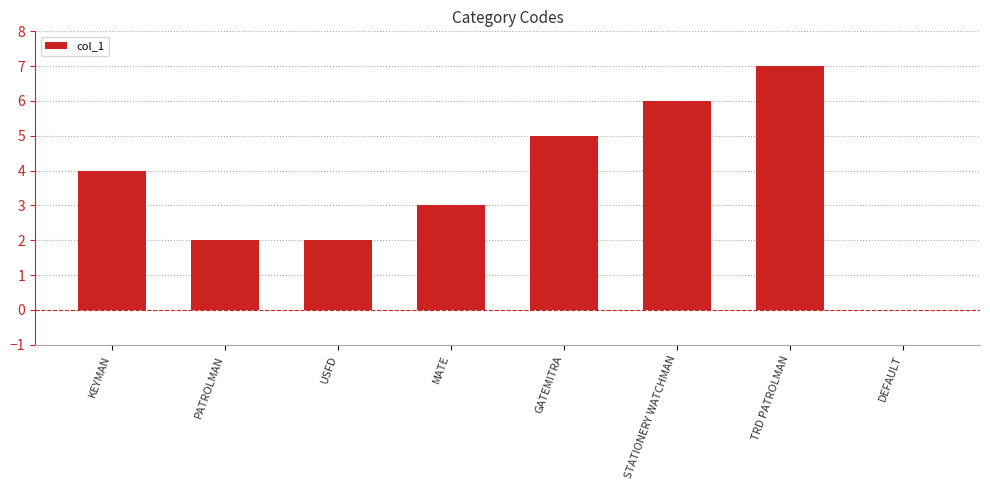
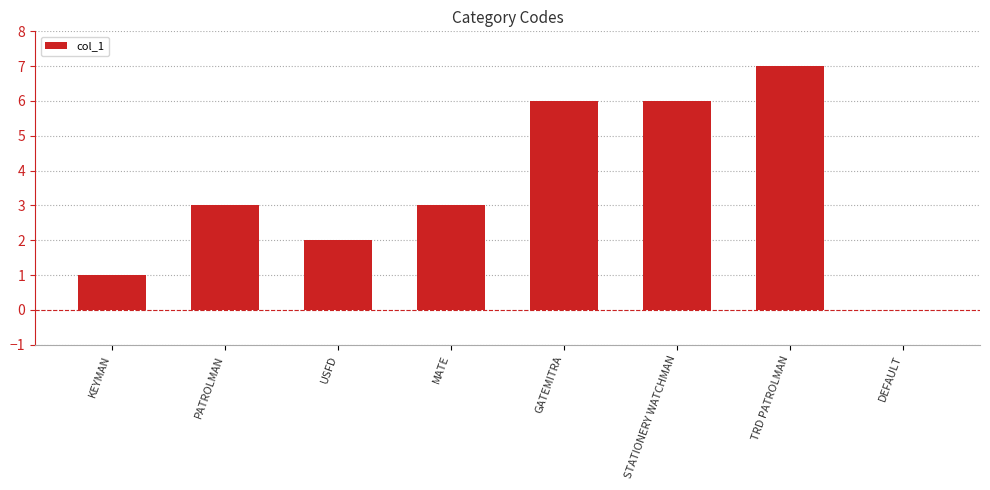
KEYMAN: 4 -> 1
PATROLMAN: 2 -> 3
GATEMITRA: 5 -> 6
